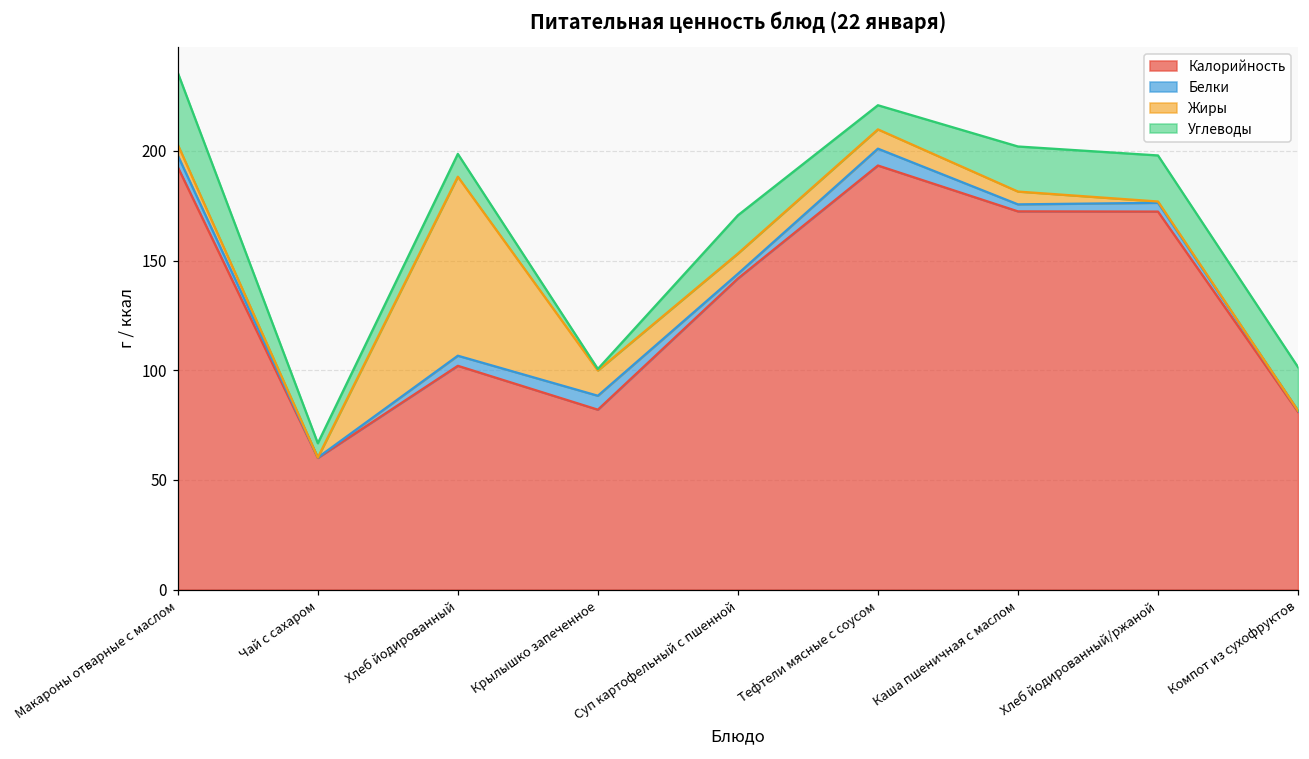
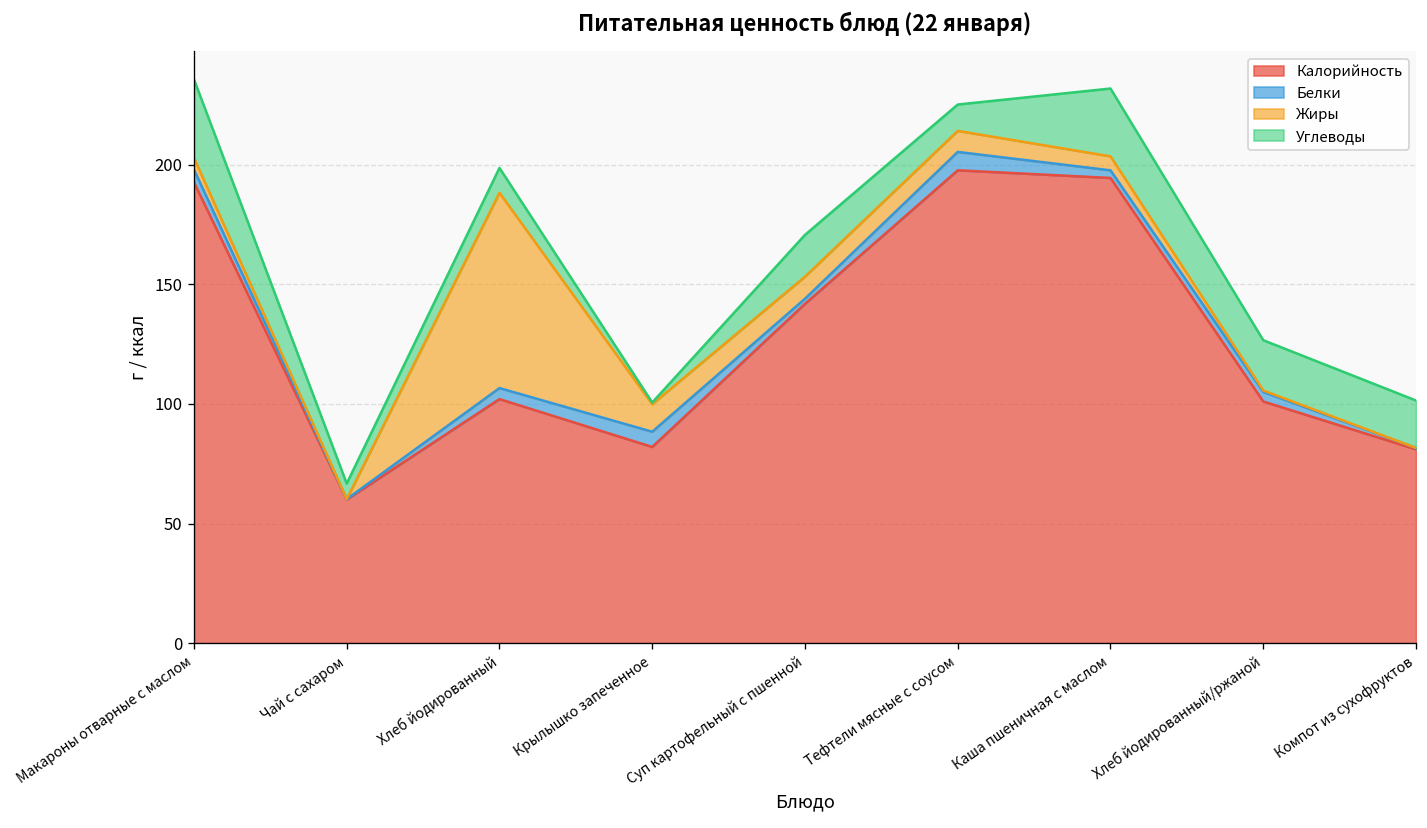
Калорийность, Тефтели мясные с соусом: 193 -> 198
Калорийность, Каша пшеничная с маслом: 172 -> 194
Углеводы, Каша пшеничная с маслом: 21 -> 28
Калорийность, Хлеб йодированный/ржаной: 172 -> 101
